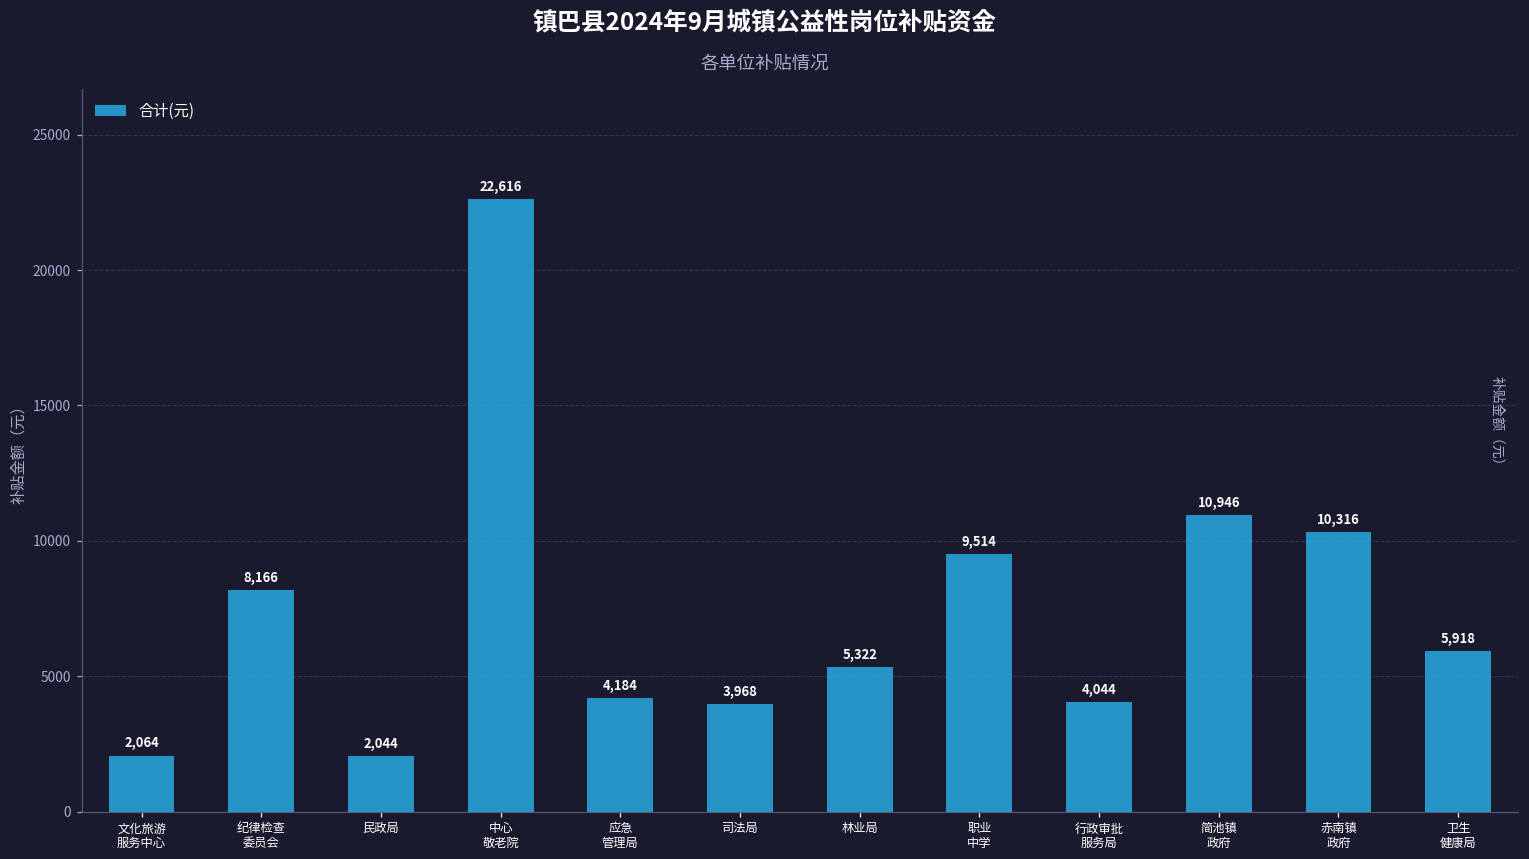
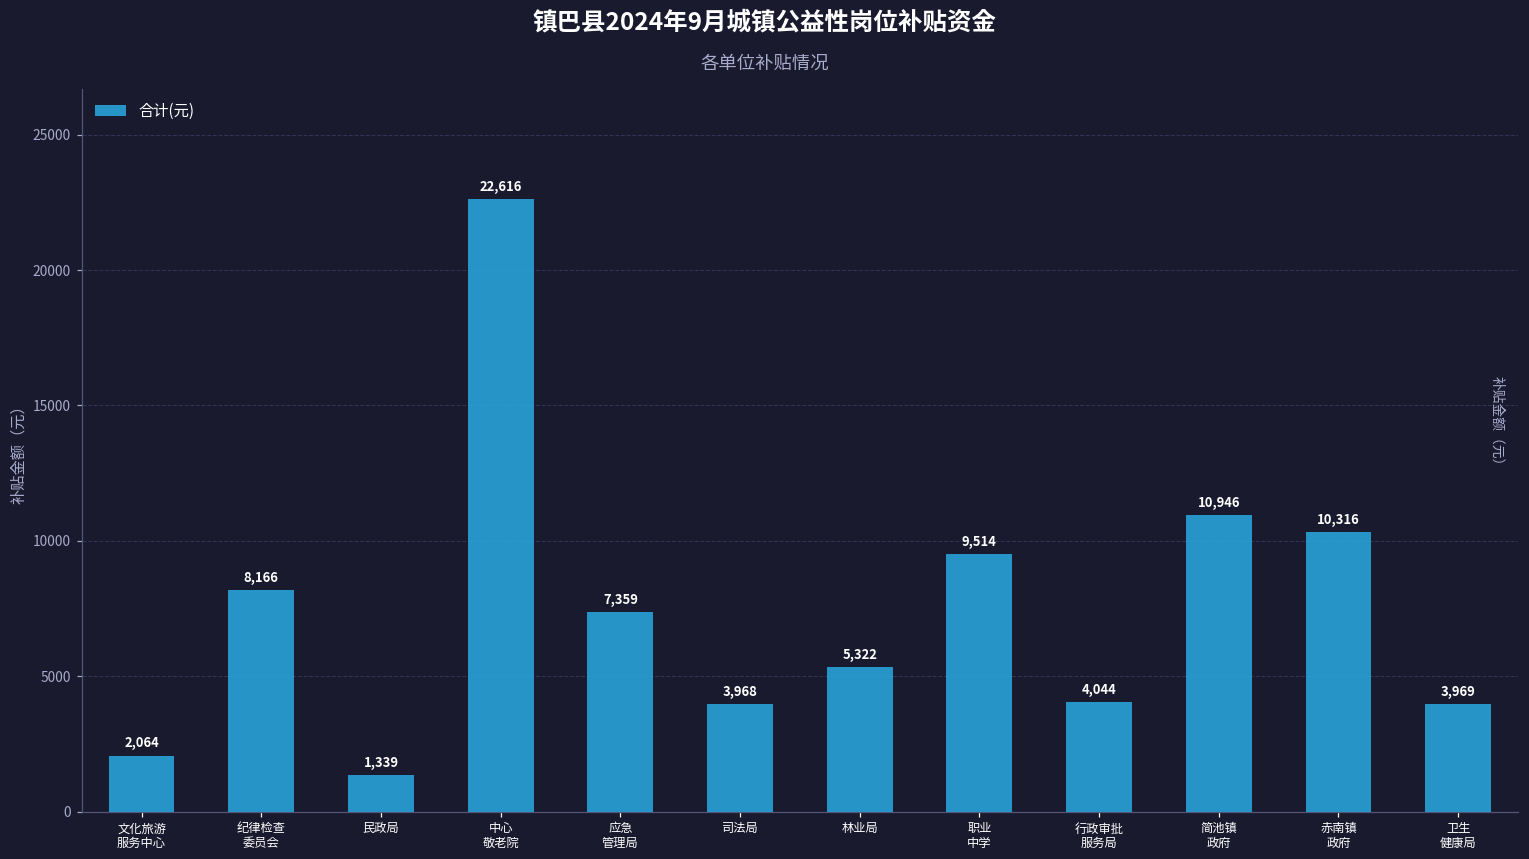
民政局: 2,044 -> 1,339
应急 管理局: 4,184 -> 7,359
卫生 健康局: 5,918 -> 3,969
